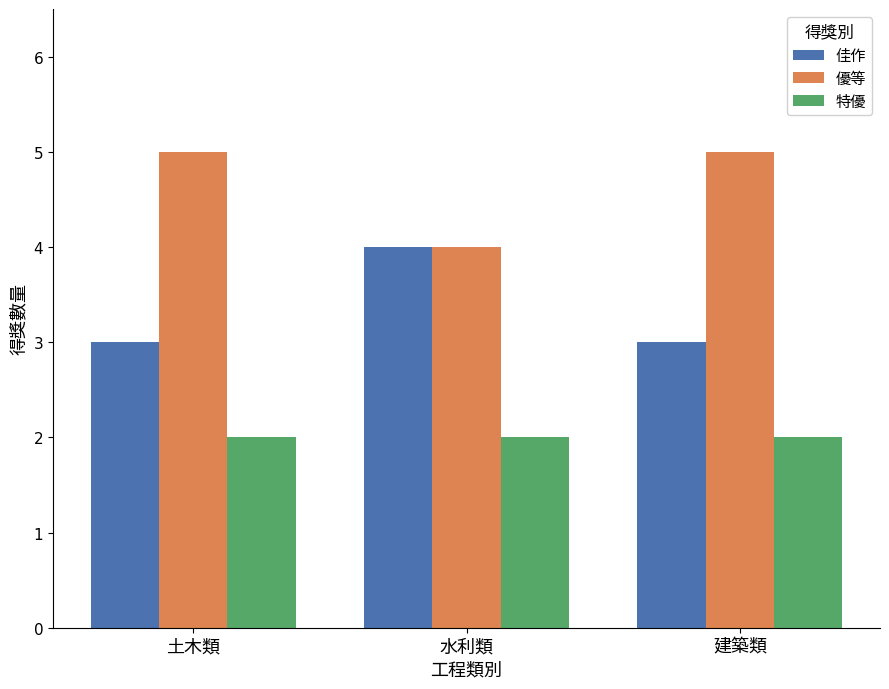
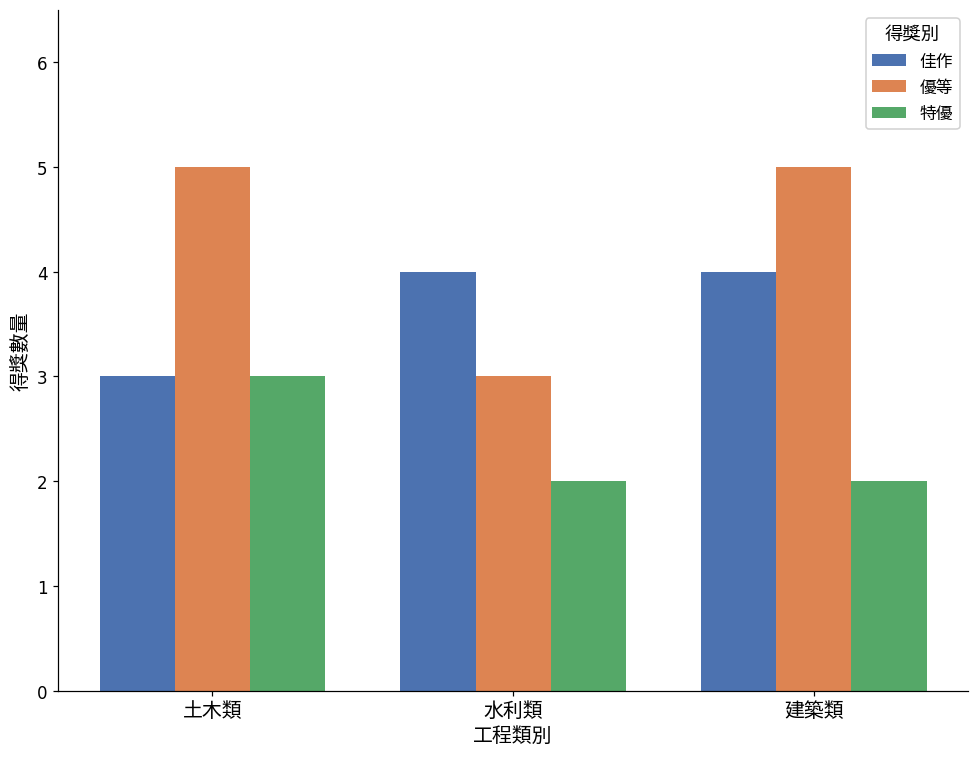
特優, 土木類: 2 -> 3
優等, 水利類: 4 -> 3
佳作, 建築類: 3 -> 4
